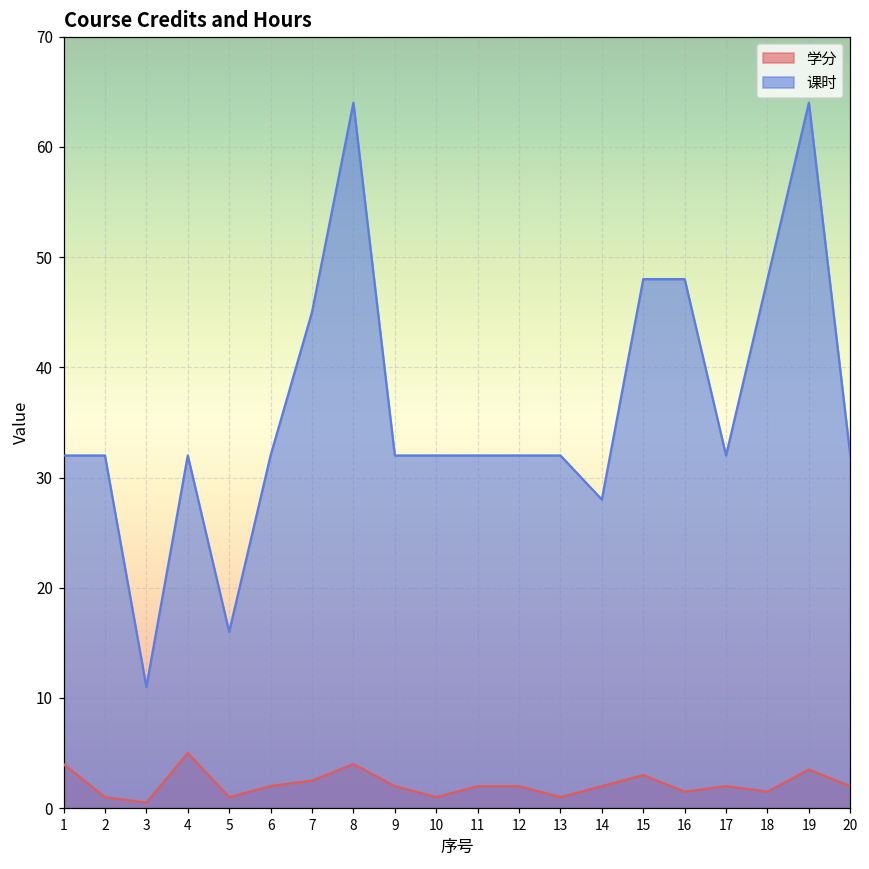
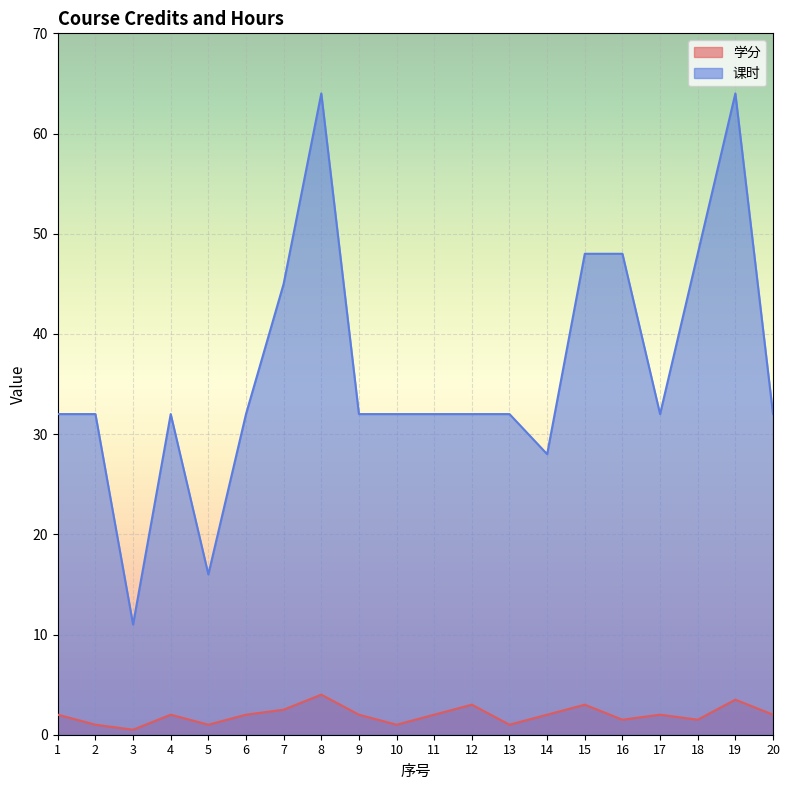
学分, 1: 4 -> 2
学分, 4: 5 -> 2
学分, 12: 2 -> 3
